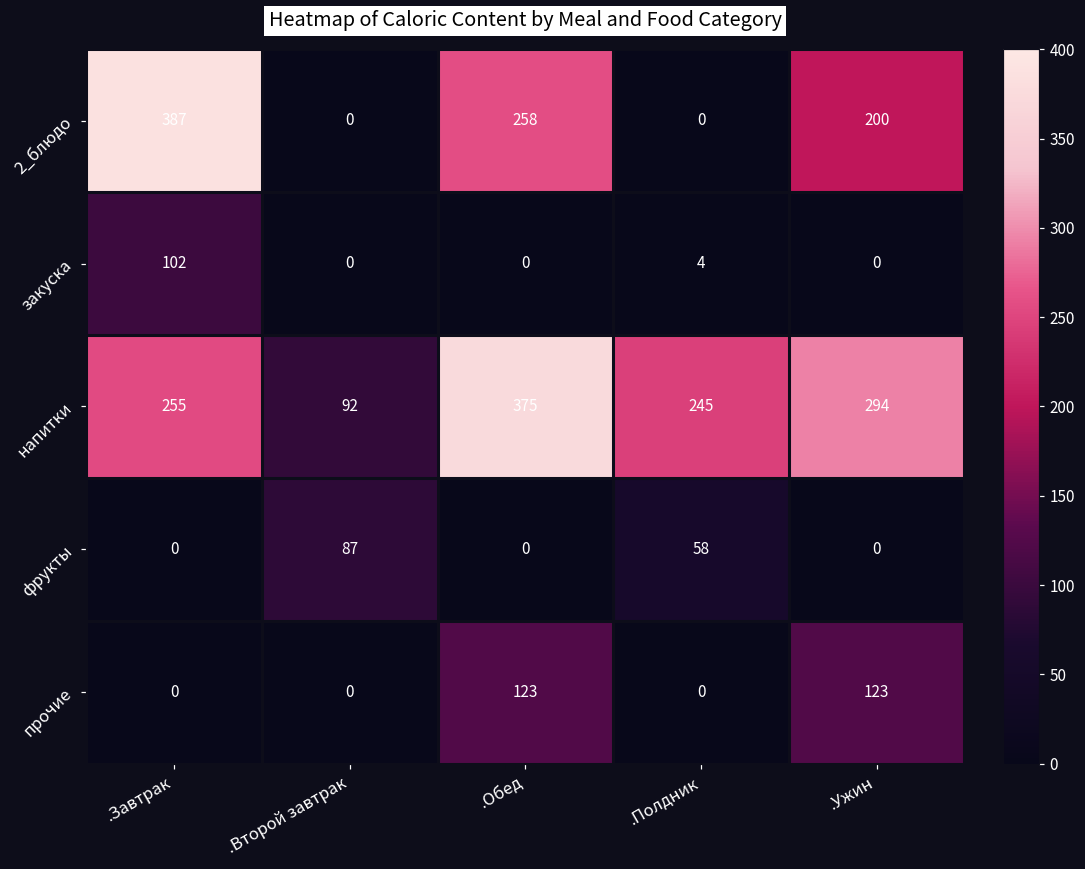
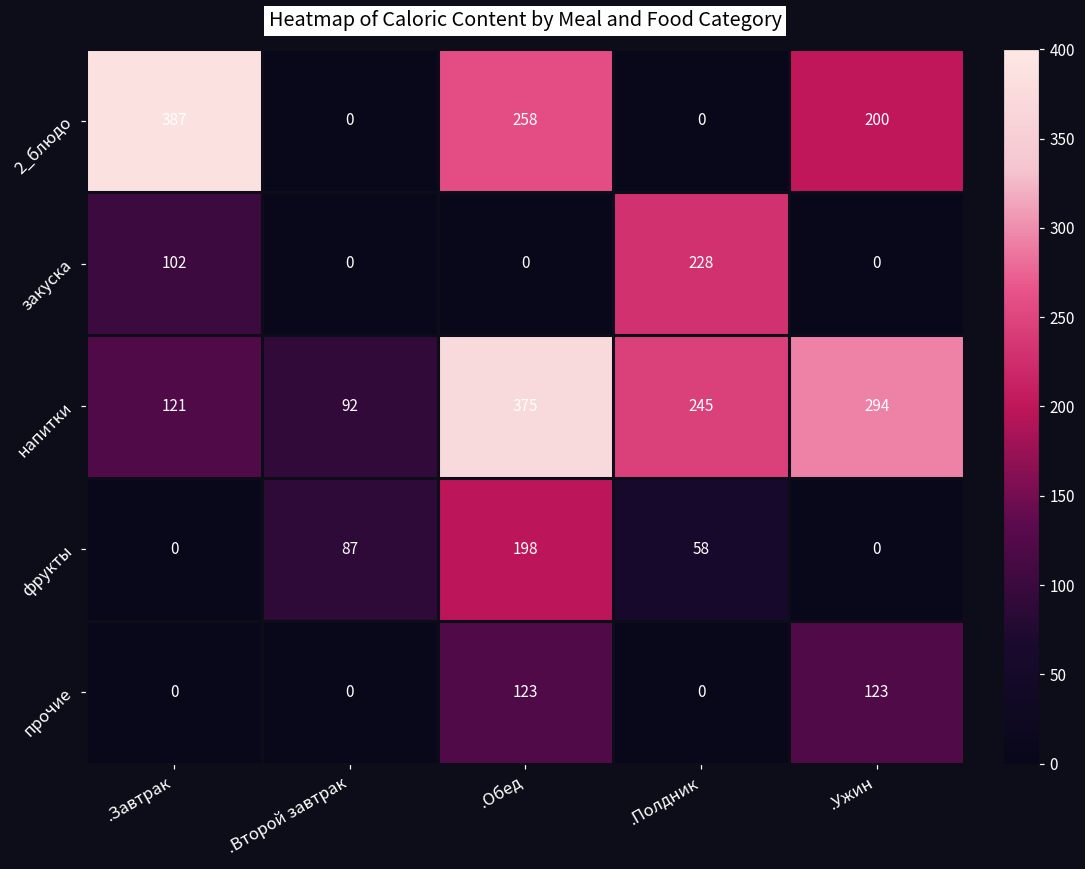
закуска, .Полдник: 4 -> 228
напитки, .Завтрак: 255 -> 121
фрукты, .Обед: 0 -> 198
